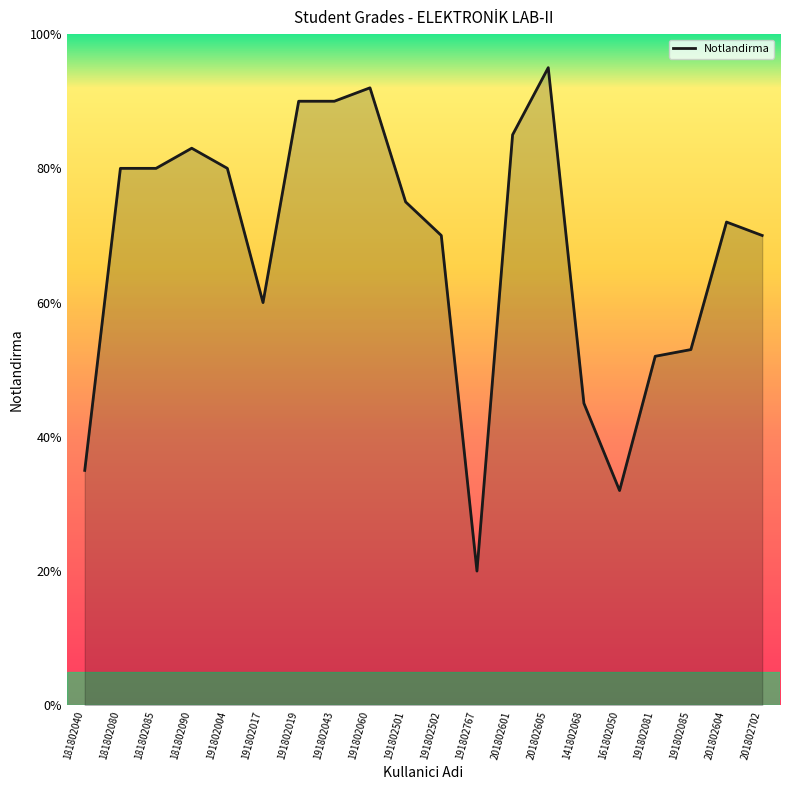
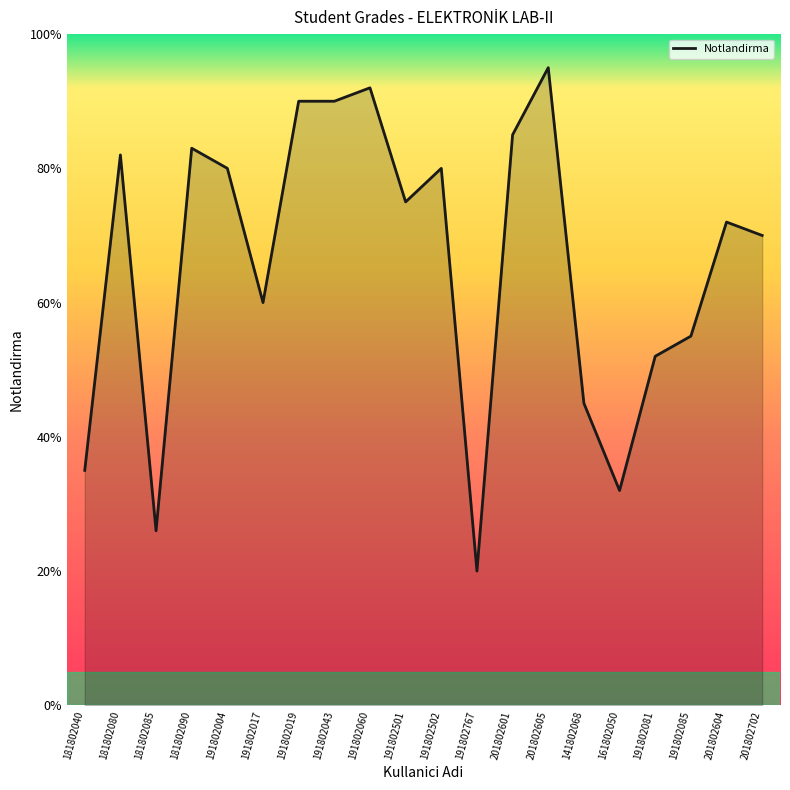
181802080: 80% -> 82%
181802085: 80% -> 26%
191802502: 70% -> 80%
191802085: 53% -> 55%
